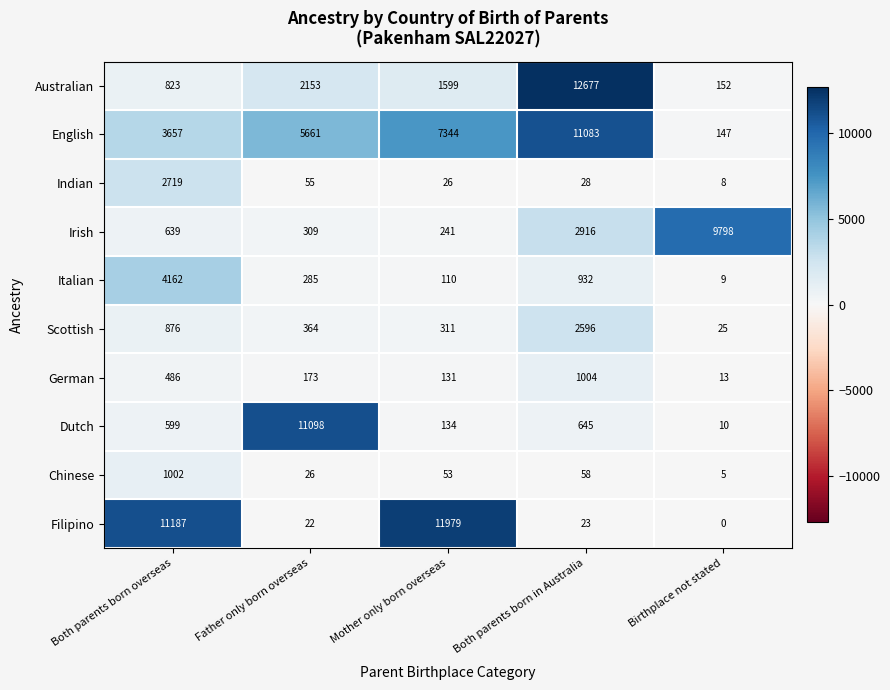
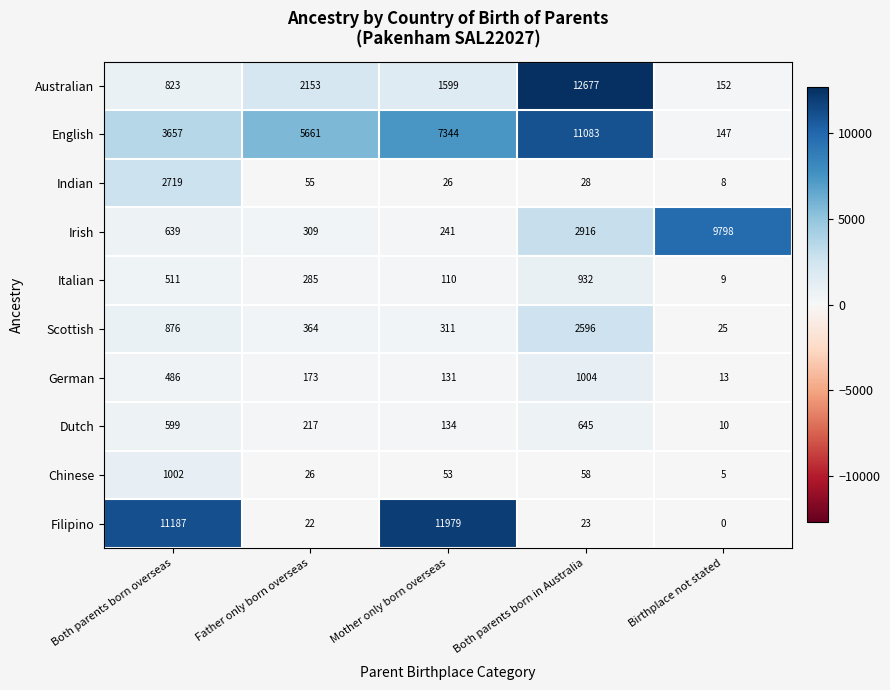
Italian, Both parents born overseas: 4162 -> 511
Dutch, Father only born overseas: 11098 -> 217
